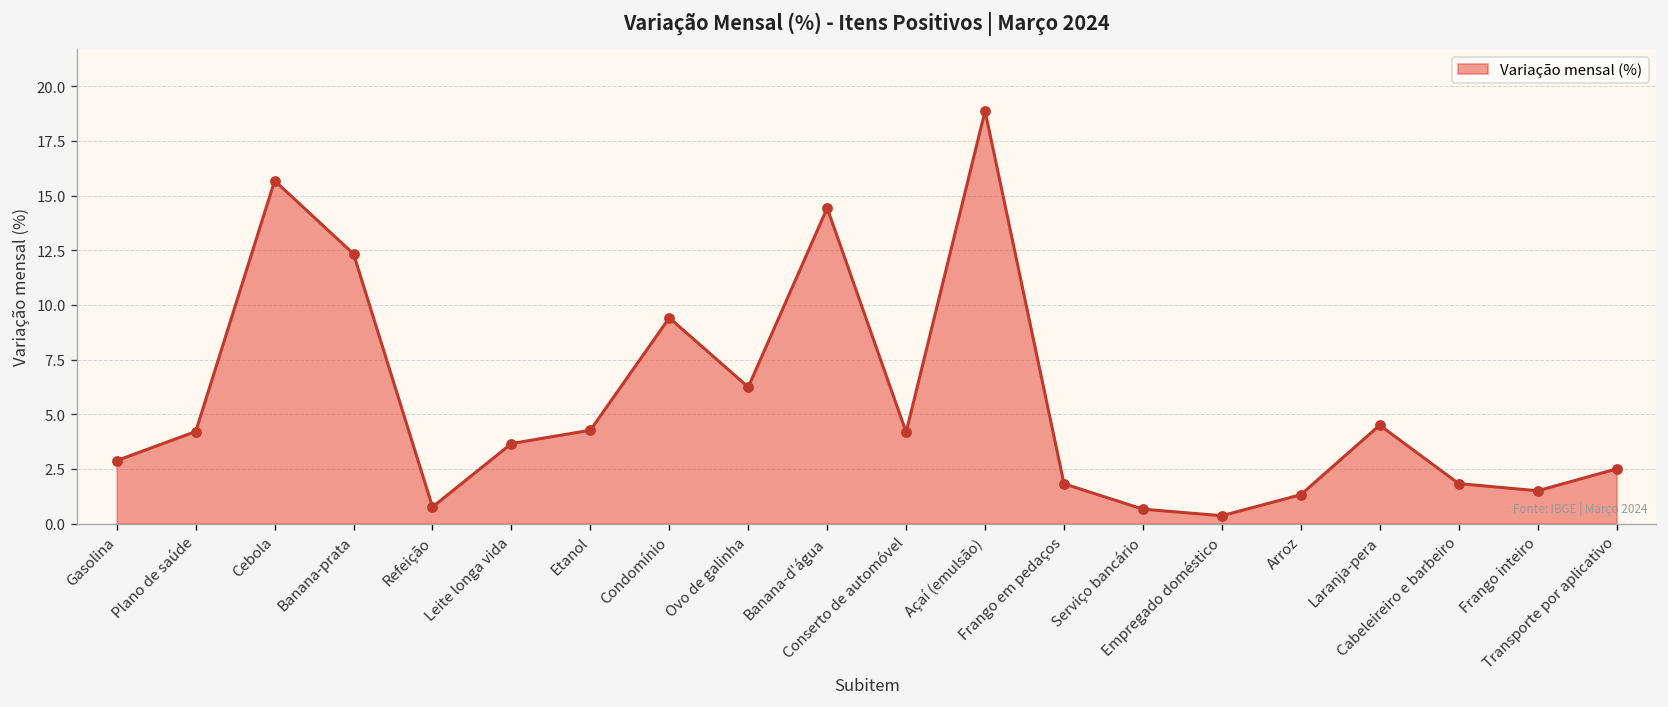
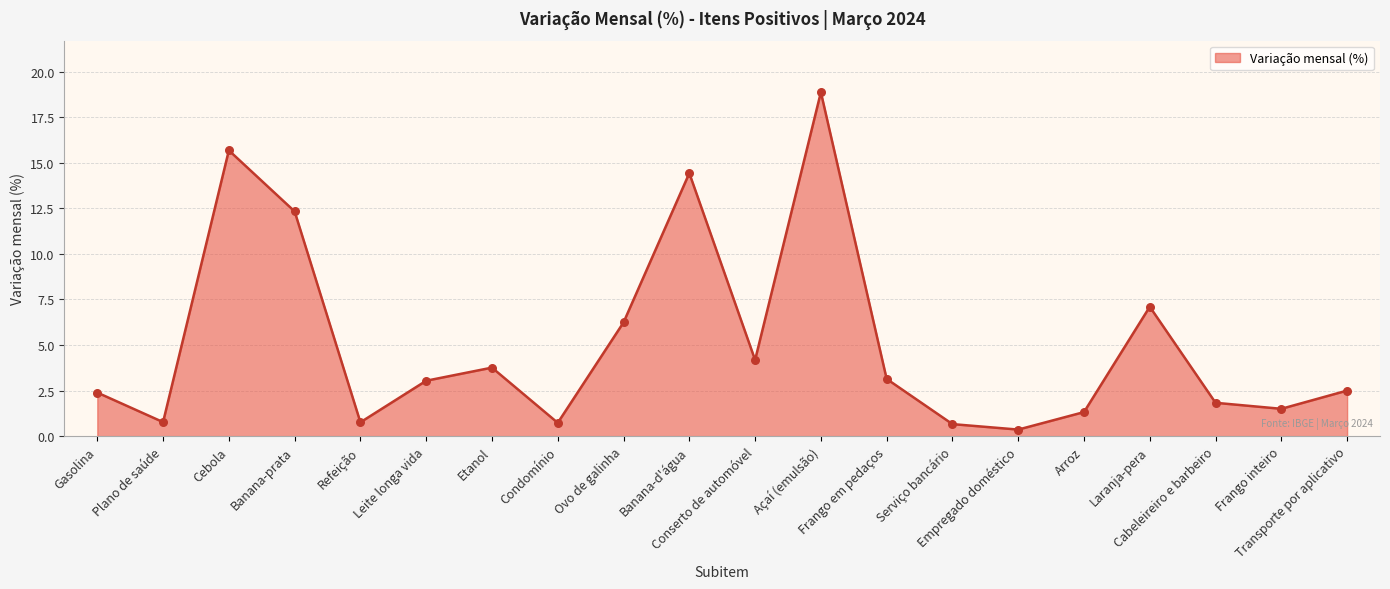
Gasolina: 2.9 -> 2.4
Plano de saúde: 4.2 -> 0.8
Leite longa vida: 3.7 -> 3.0
Etanol: 4.3 -> 3.8
Condomínio: 9.4 -> 0.7
Frango em pedaços: 1.8 -> 3.1
Laranja-pera: 4.5 -> 7.1
